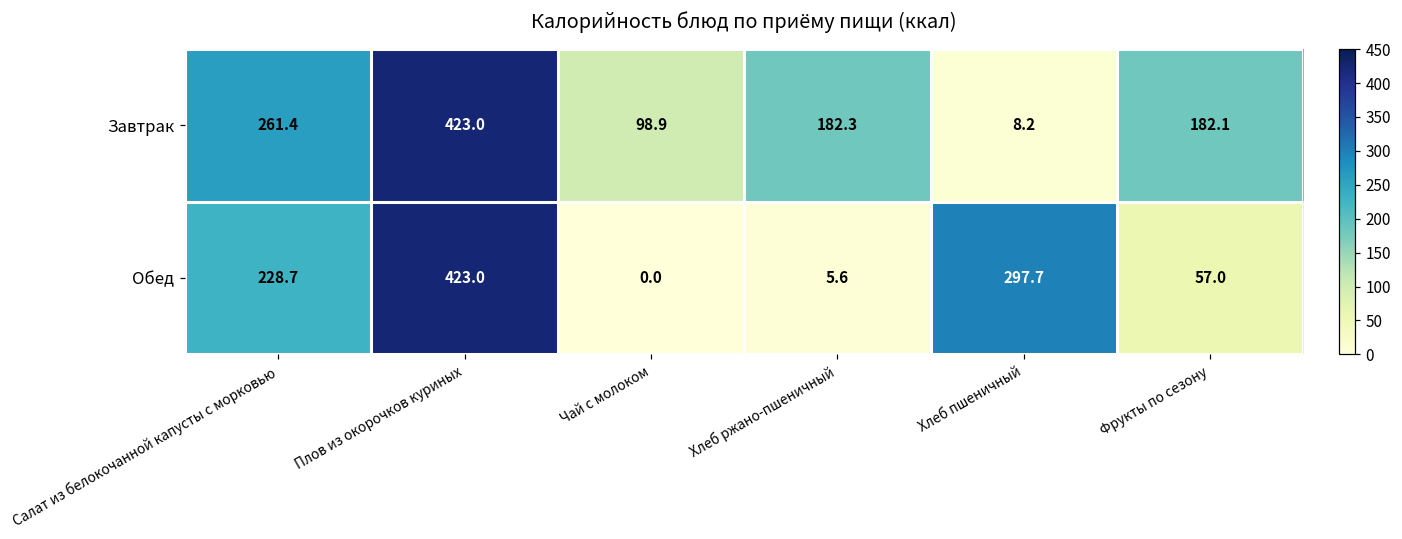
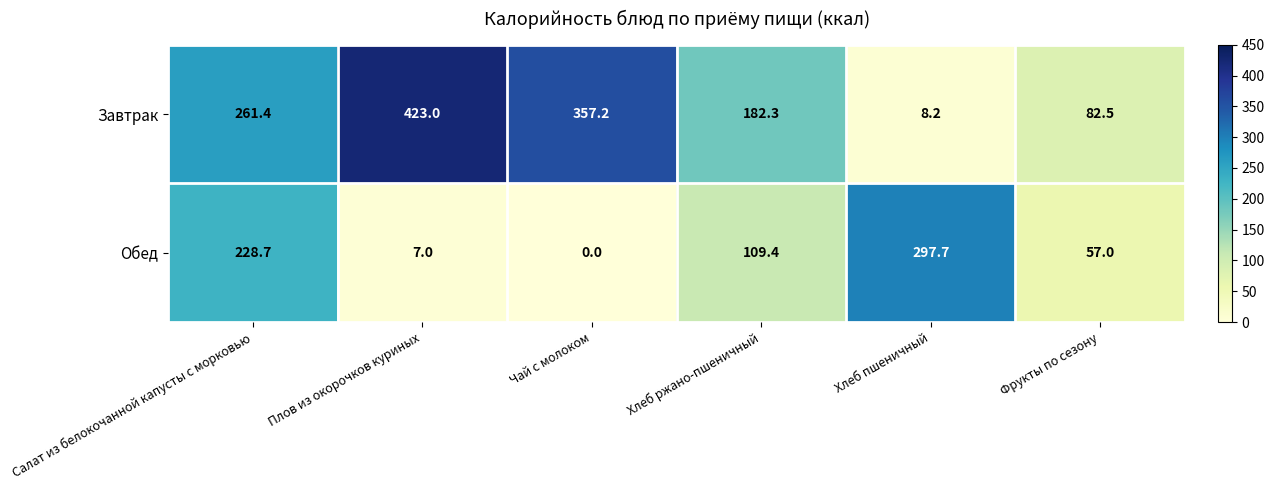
Завтрак, Чай с молоком: 98.9 -> 357.2
Завтрак, Фрукты по сезону: 182.1 -> 82.5
Обед, Плов из окорочков куриных: 423.0 -> 7.0
Обед, Хлеб ржано-пшеничный: 5.6 -> 109.4
